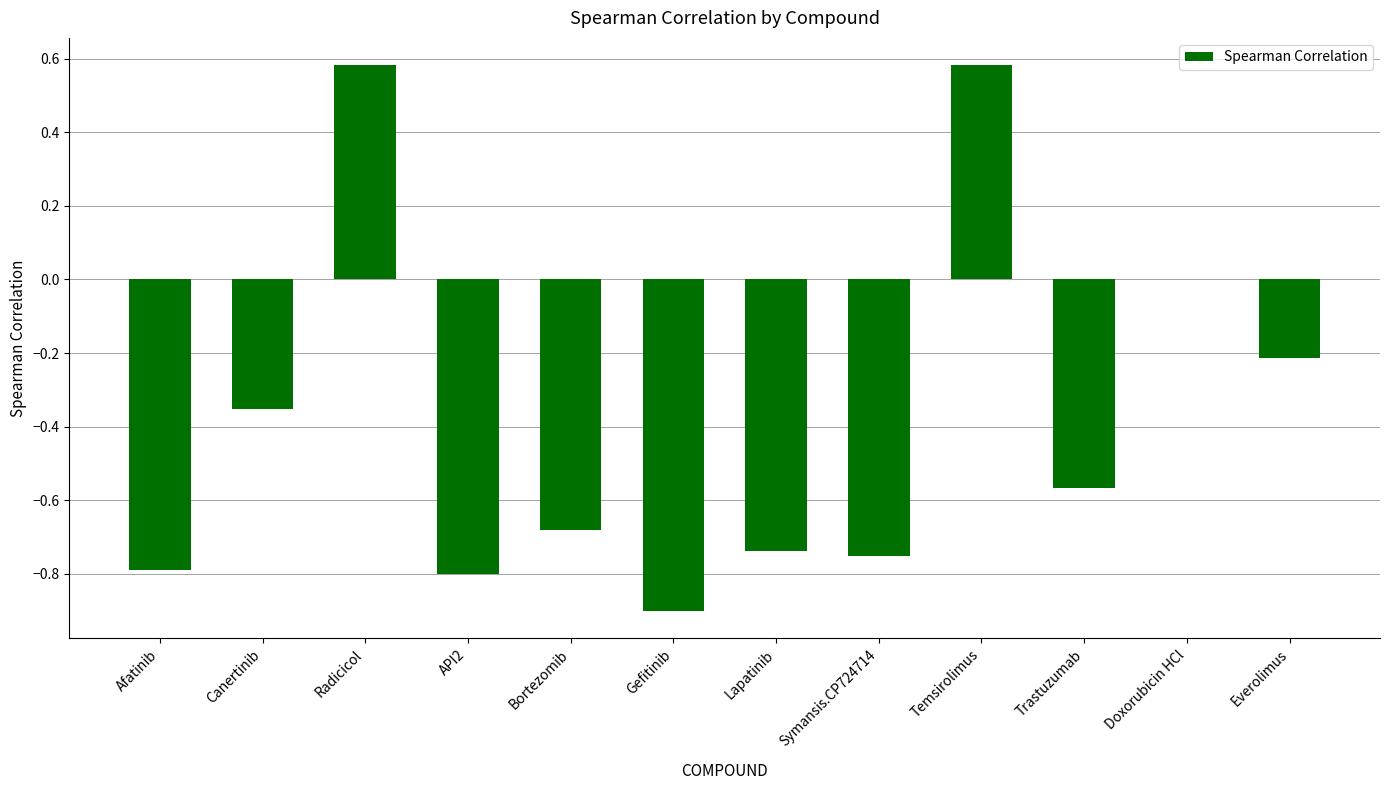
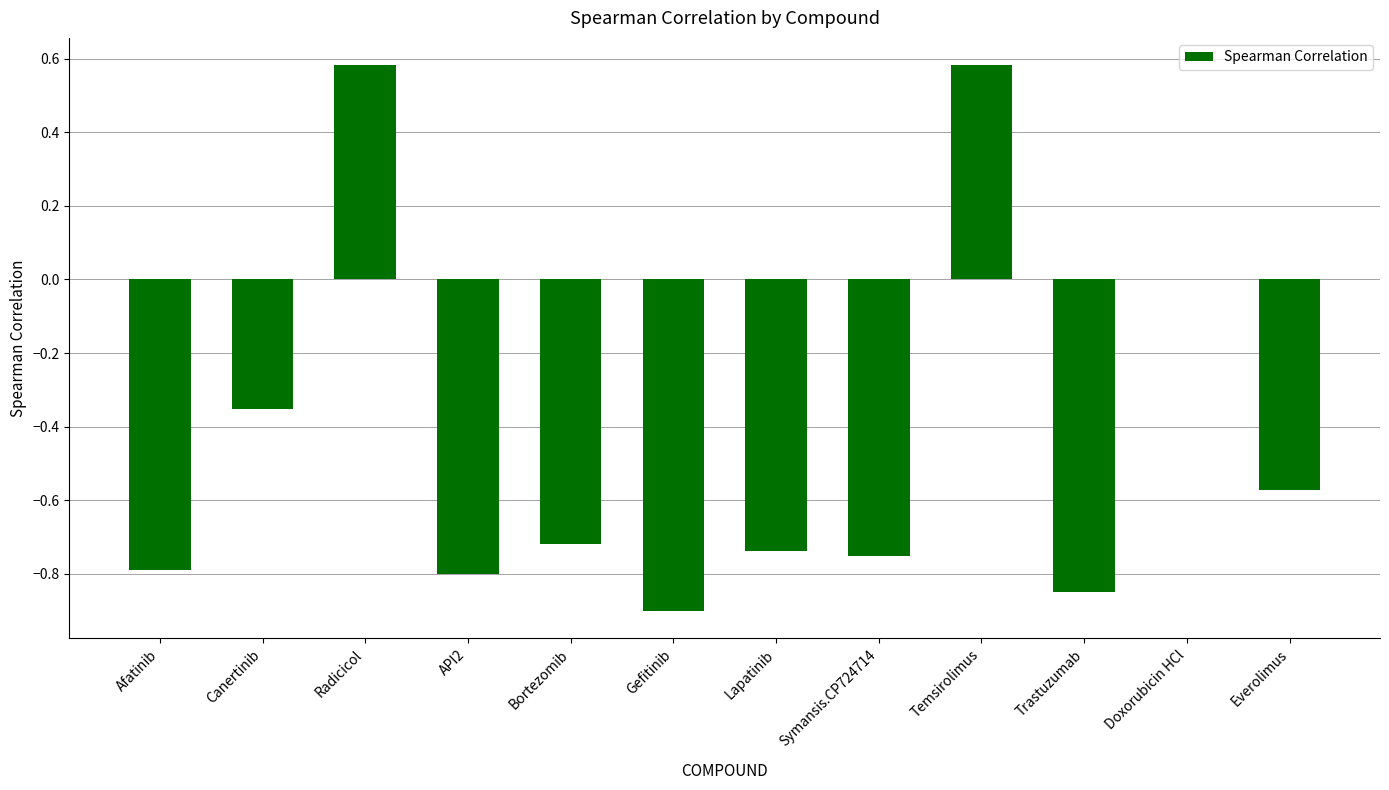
Bortezomib: -0.68 -> -0.72
Trastuzumab: -0.57 -> -0.85
Everolimus: -0.21 -> -0.57
